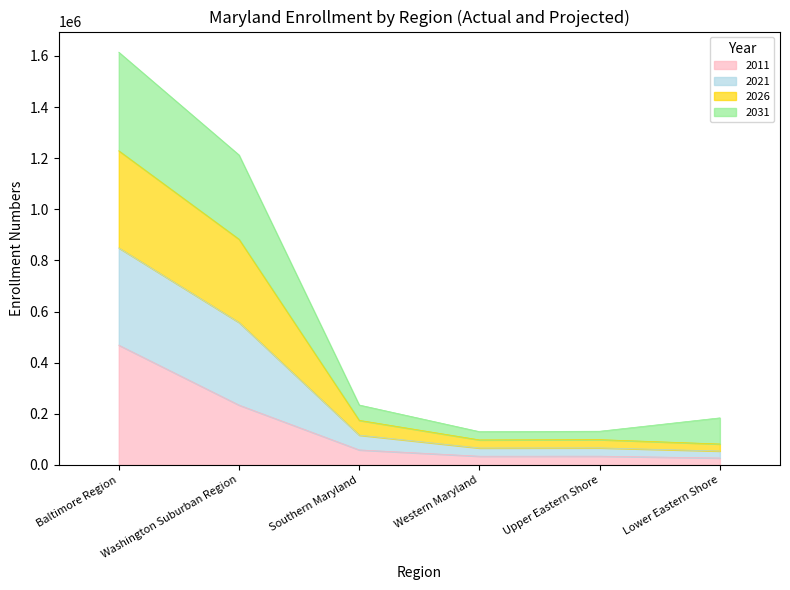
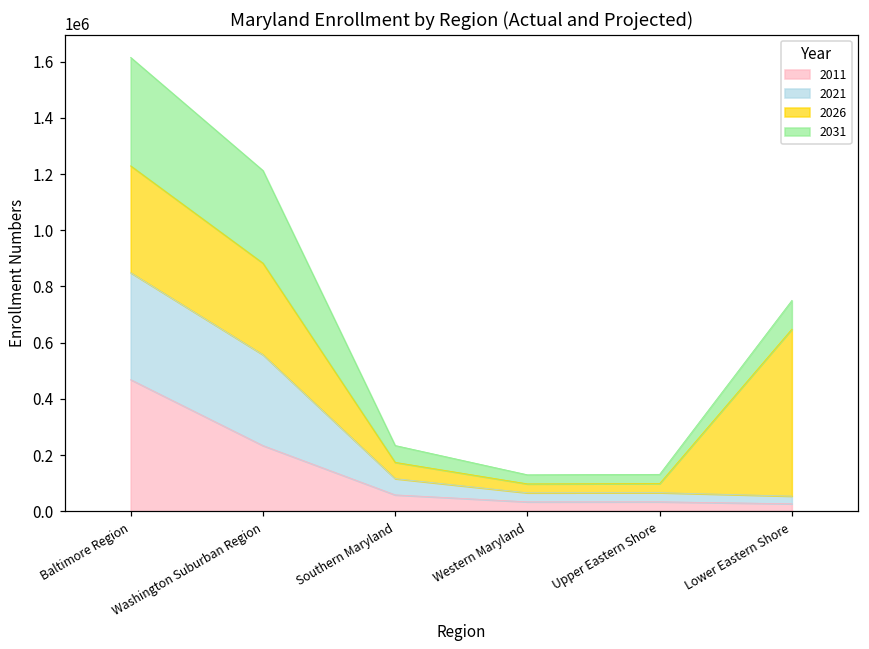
2026, Lower Eastern Shore: 30000 -> 590000
